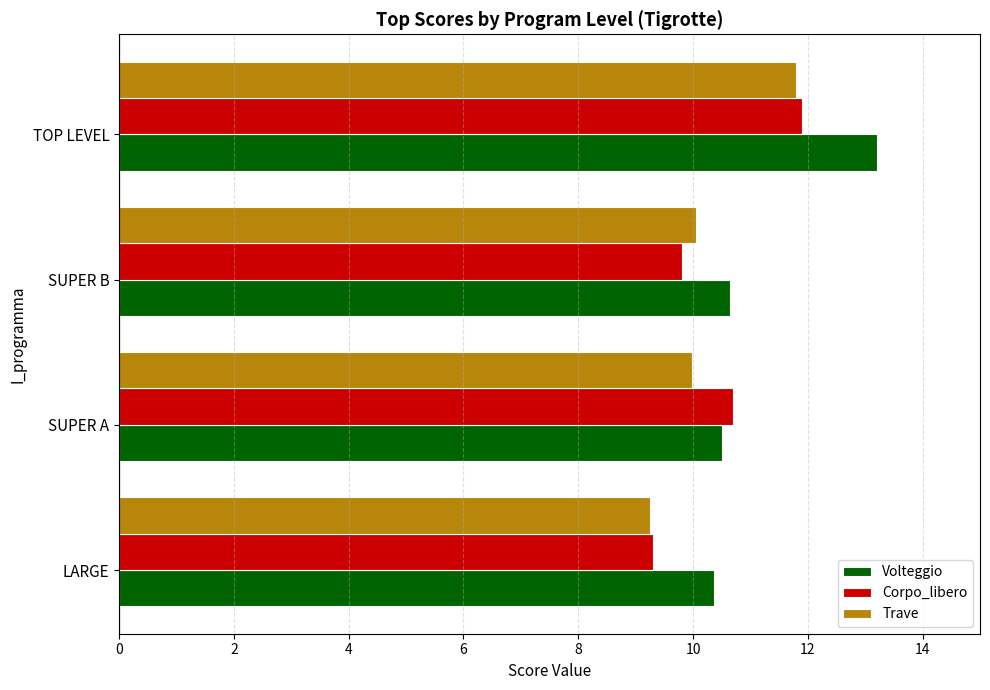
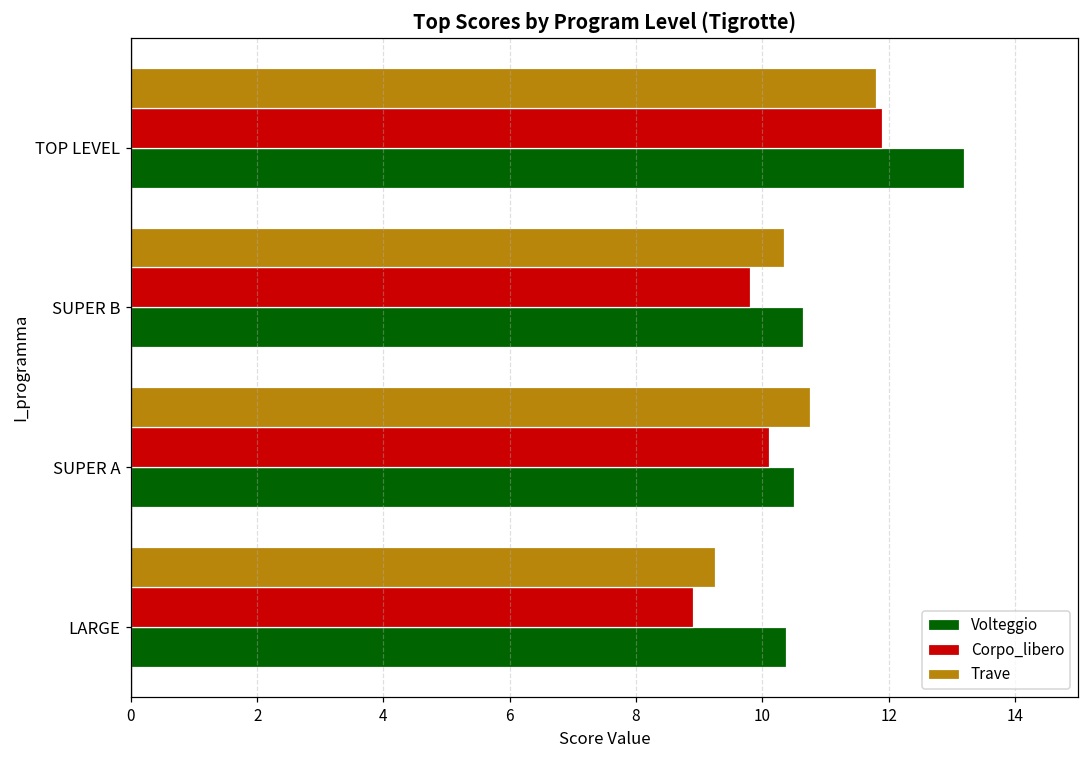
Trave, SUPER B: 10.1 -> 10.4
Trave, SUPER A: 10.0 -> 10.8
Corpo_libero, SUPER A: 10.7 -> 10.1
Corpo_libero, LARGE: 9.3 -> 8.9
